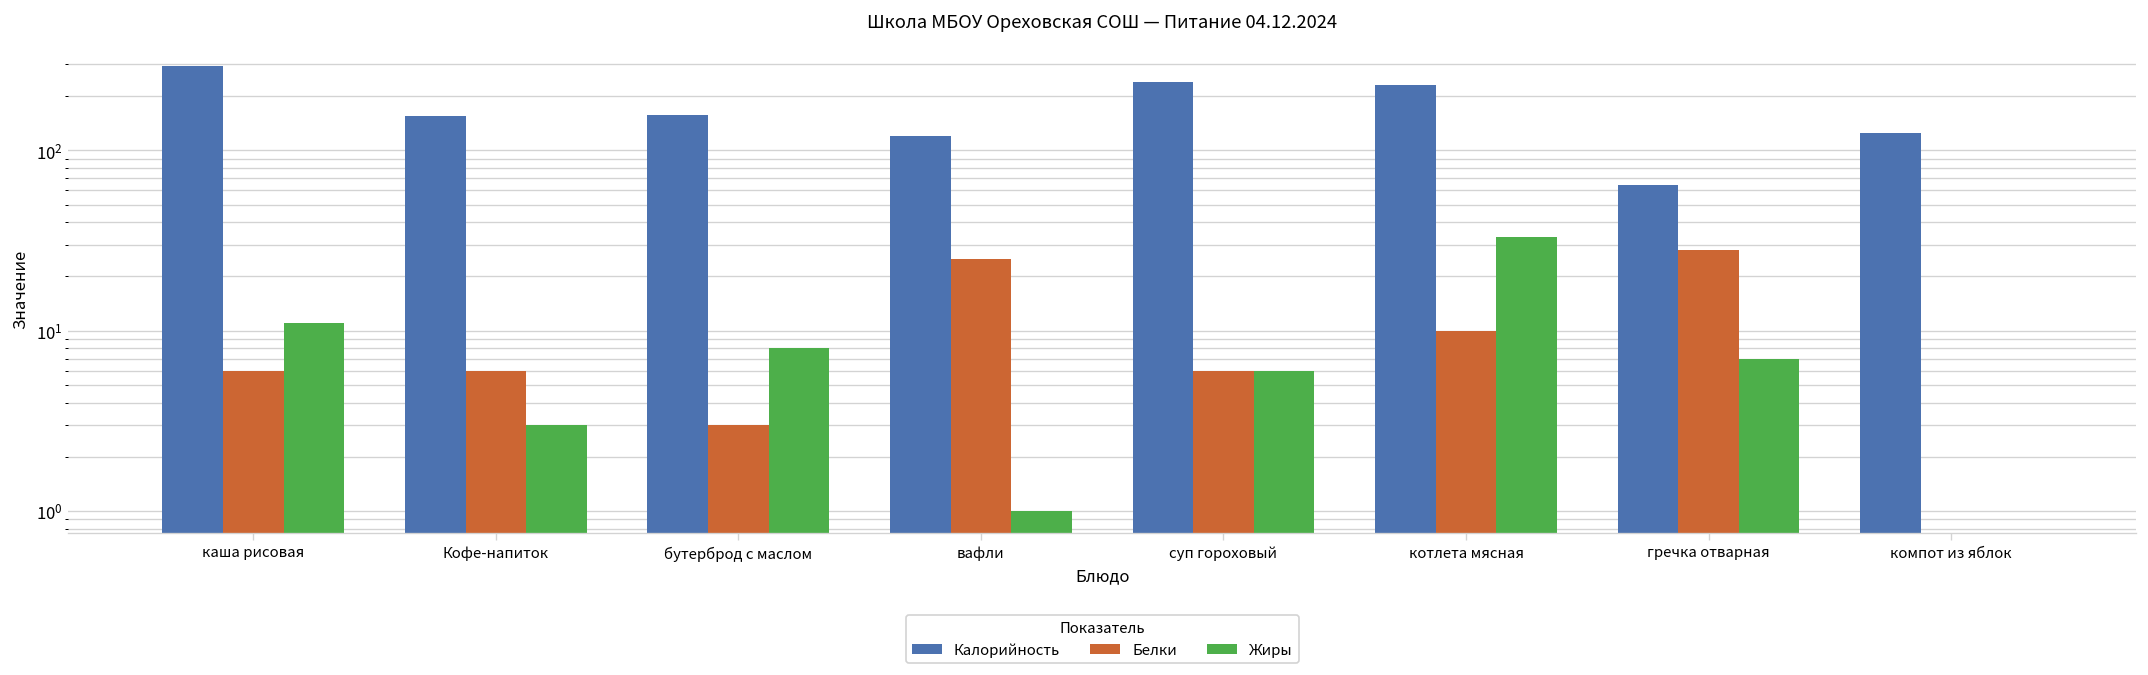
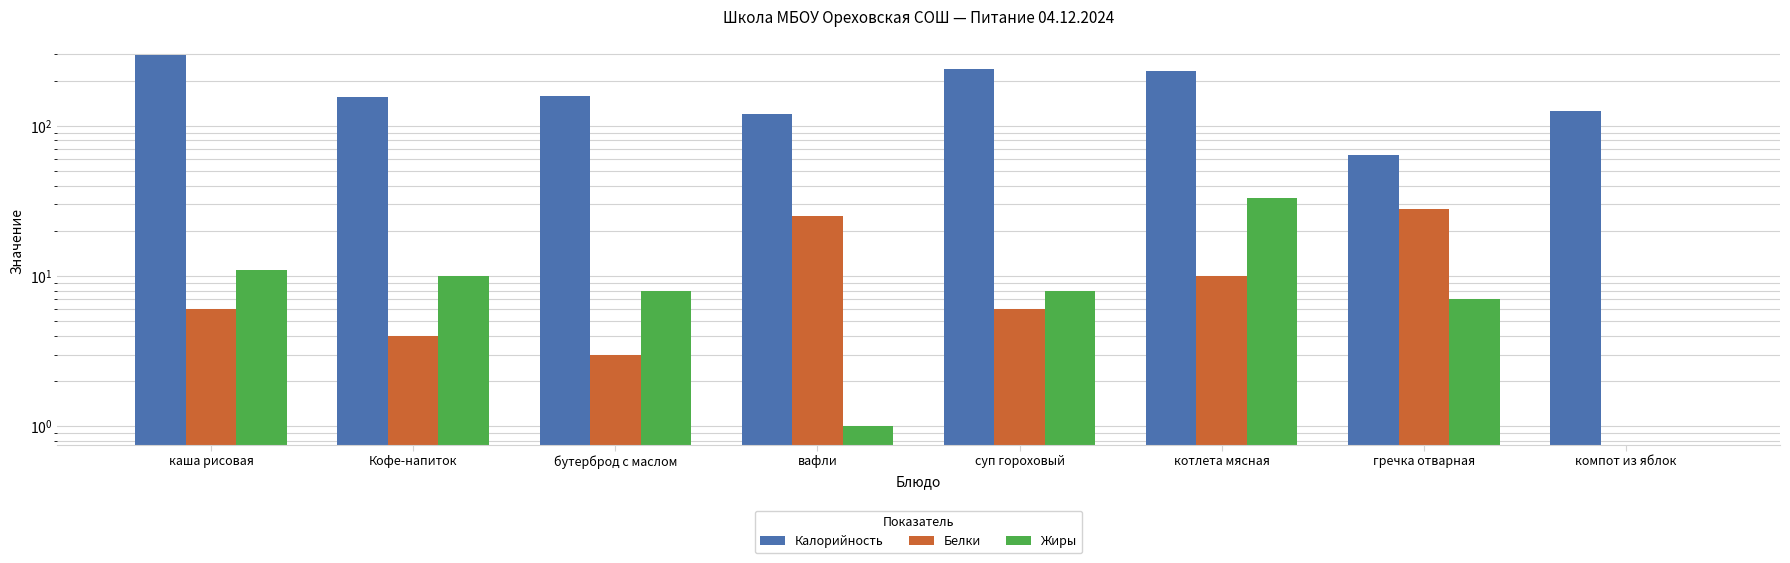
Белки, Кофе-напиток: 6 -> 4
Жиры, Кофе-напиток: 3 -> 10
Жиры, суп гороховый: 6 -> 8
